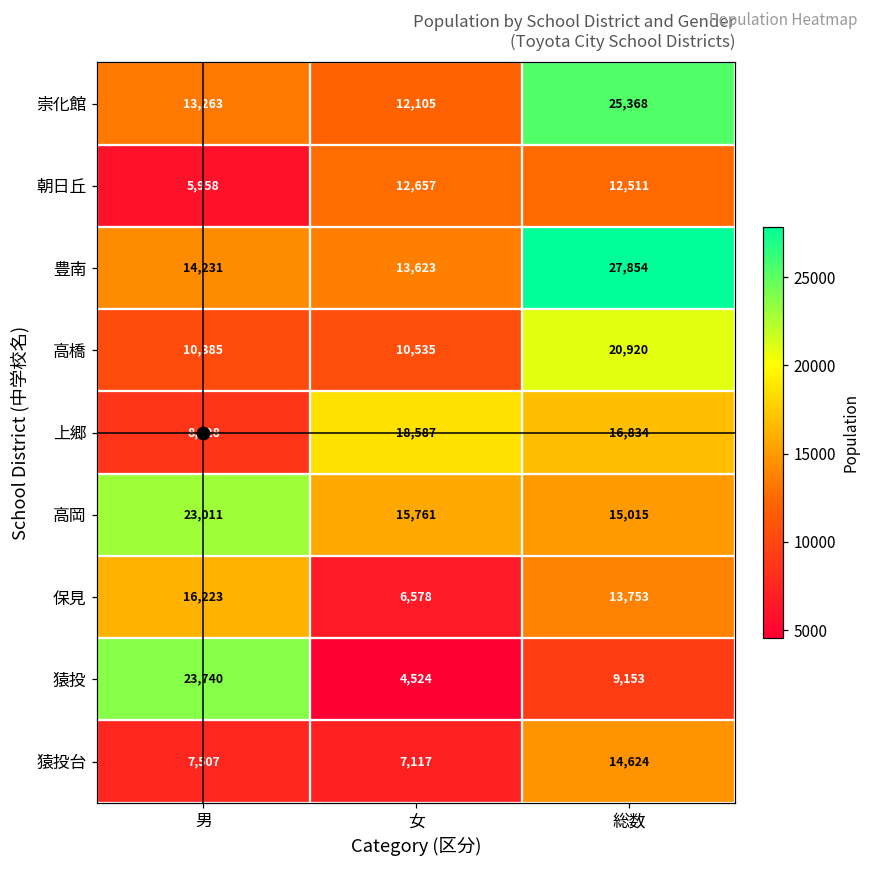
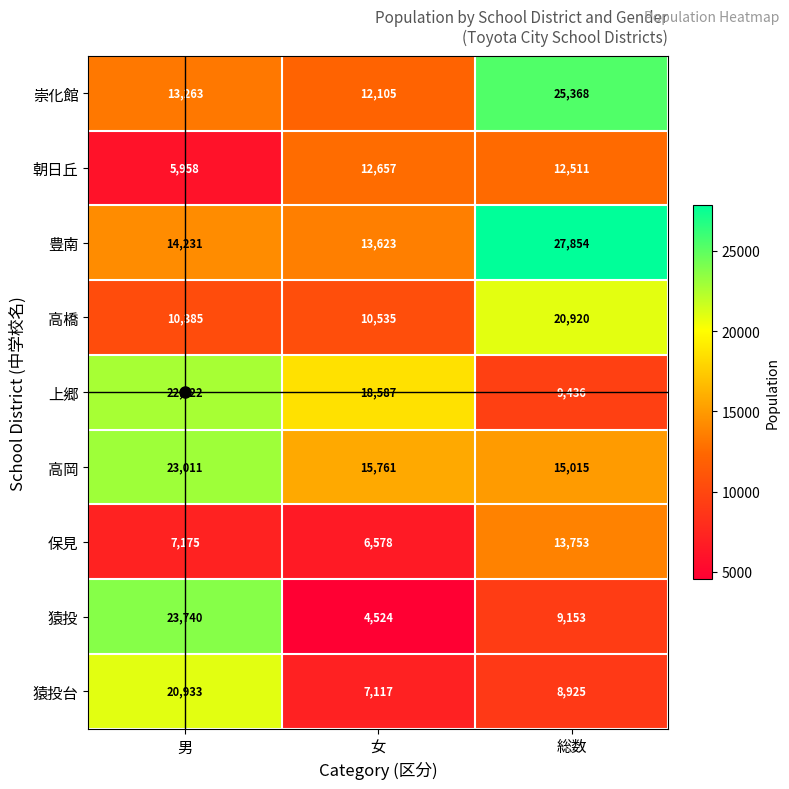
上郷, 男: 8,528 -> 22,722
上郷, 総数: 16,834 -> 9,436
保見, 男: 16,223 -> 7,175
猿投台, 男: 7,507 -> 20,933
猿投台, 総数: 14,624 -> 8,925
